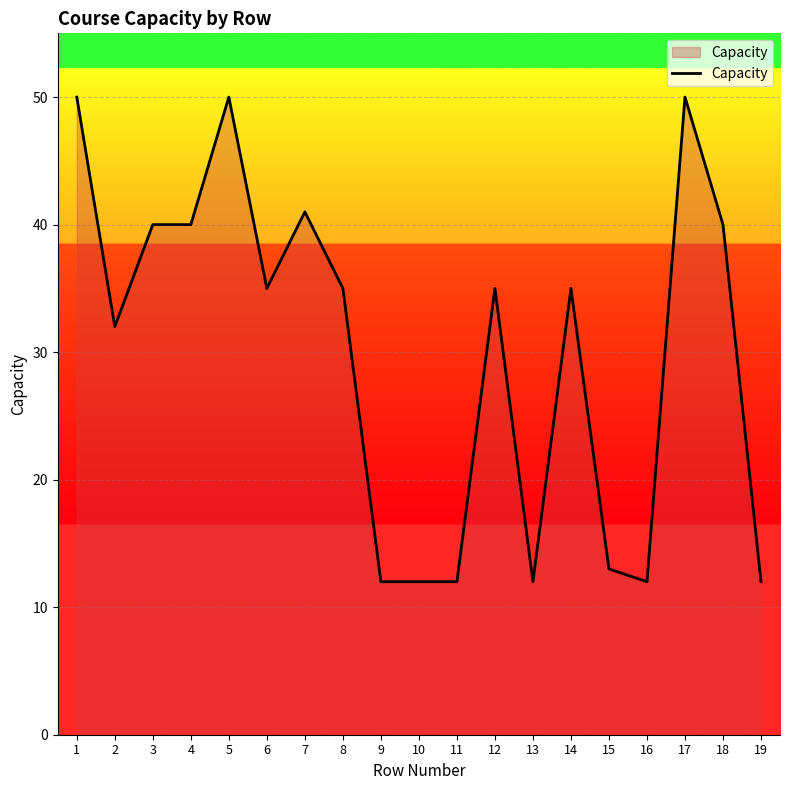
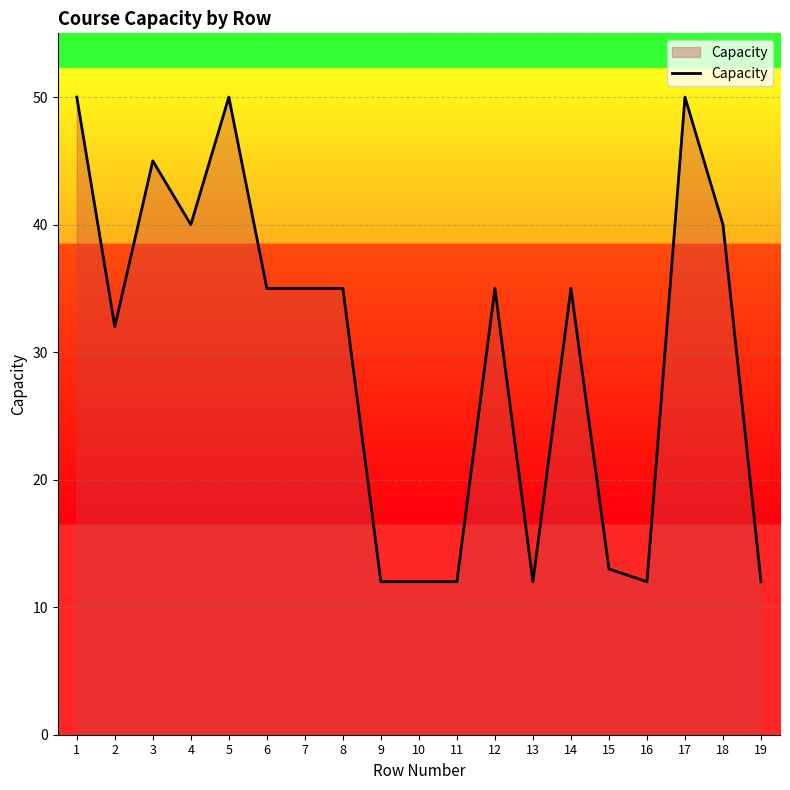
3: 40 -> 45
7: 41 -> 35
